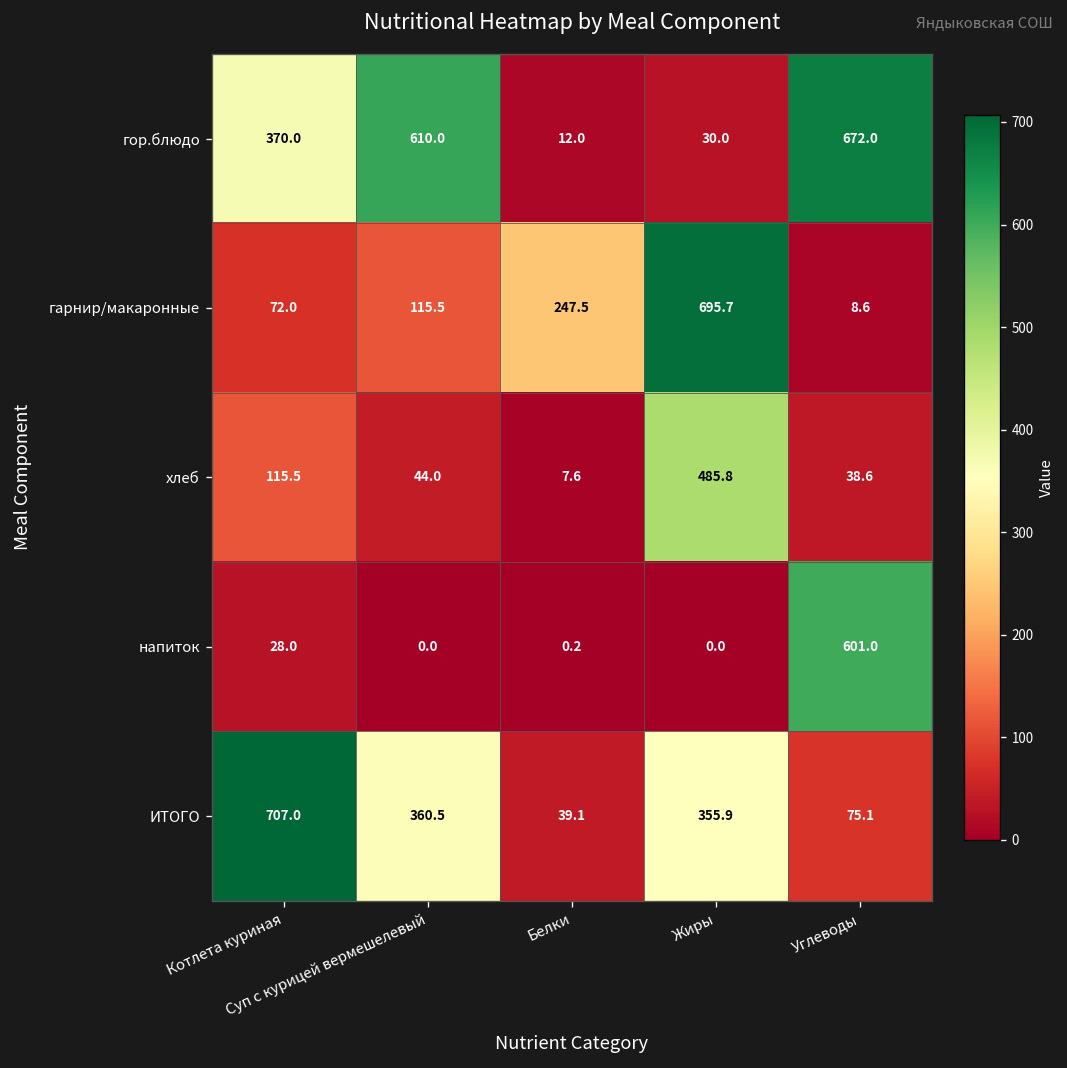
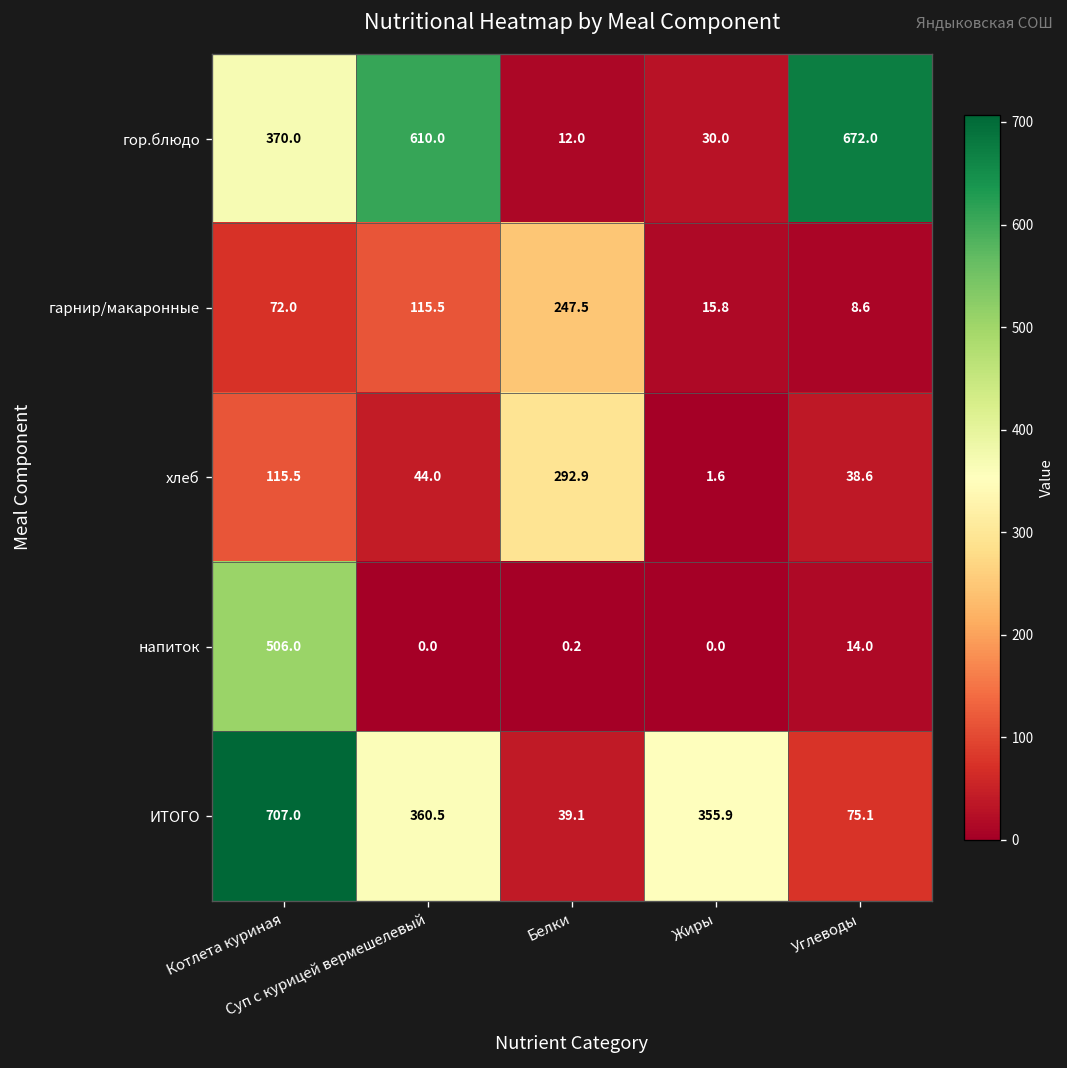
гарнир/макаронные, Жиры: 695.7 -> 15.8
хлеб, Белки: 7.6 -> 292.9
хлеб, Жиры: 485.8 -> 1.6
напиток, Котлета куриная: 28.0 -> 506.0
напиток, Углеводы: 601.0 -> 14.0
